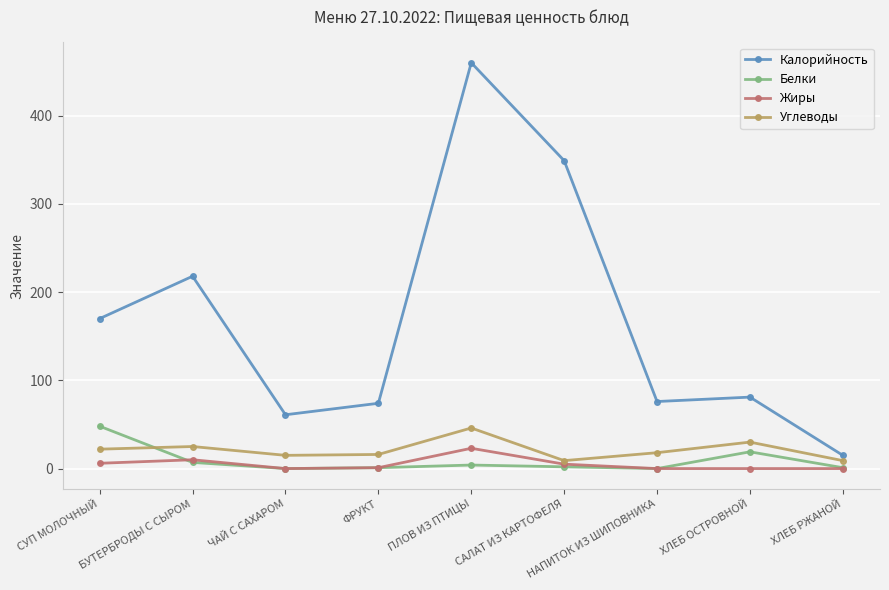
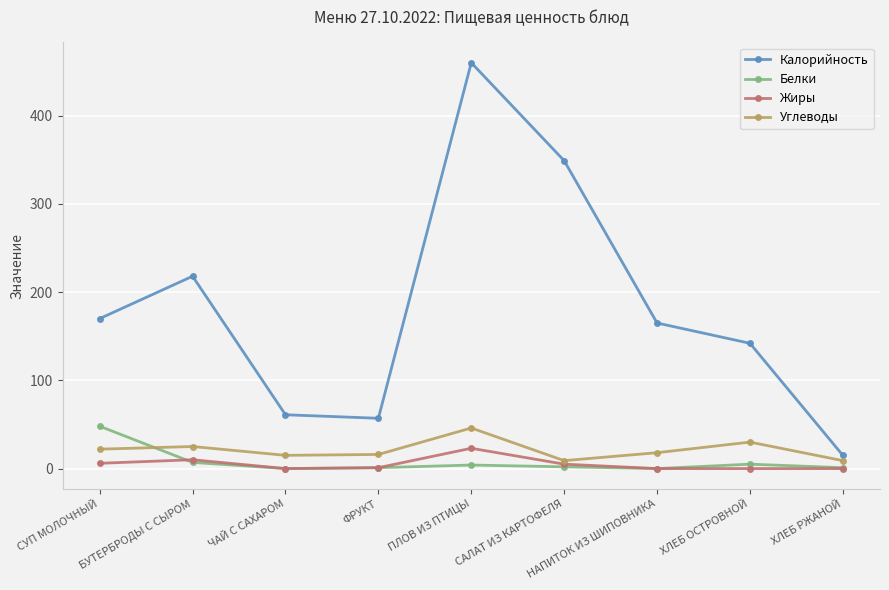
Калорийность, ФРУКТ: 70 -> 60
Калорийность, НАПИТОК ИЗ ШИПОВНИКА: 80 -> 170
Калорийность, ХЛЕБ ОСТРОВНОЙ: 80 -> 140
Белки, ХЛЕБ ОСТРОВНОЙ: 20 -> 10
